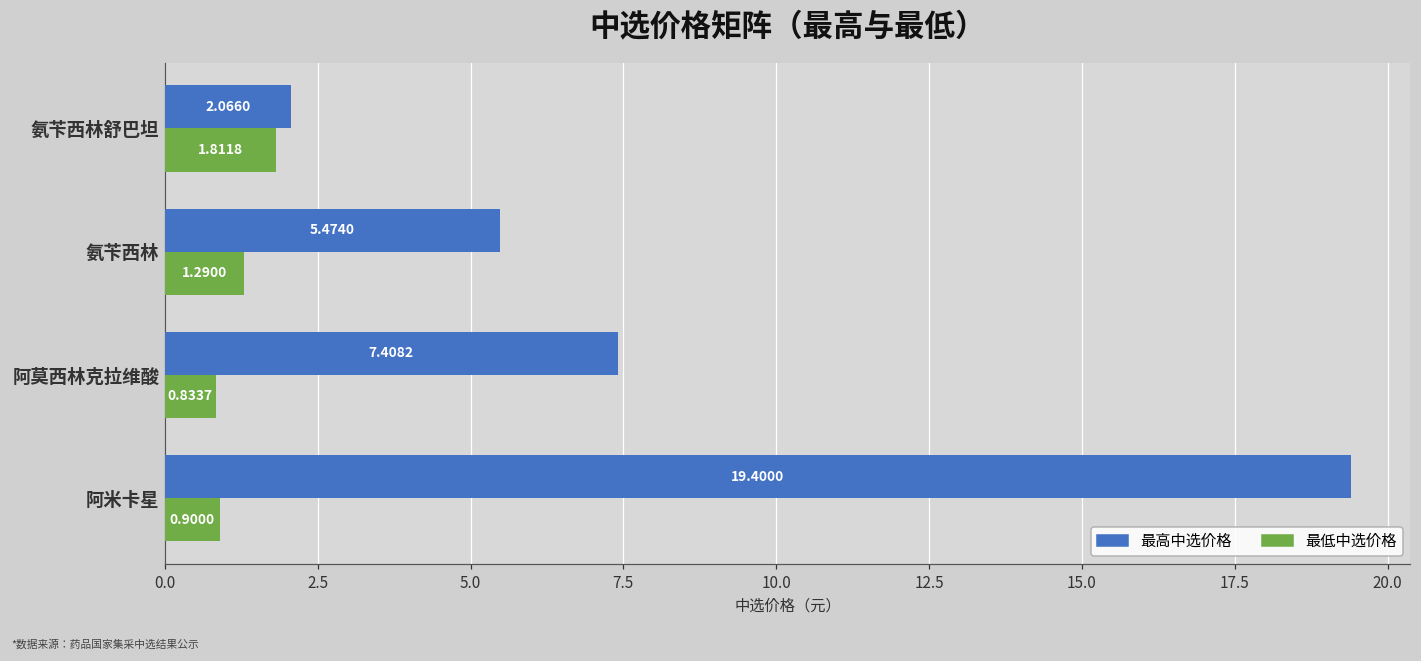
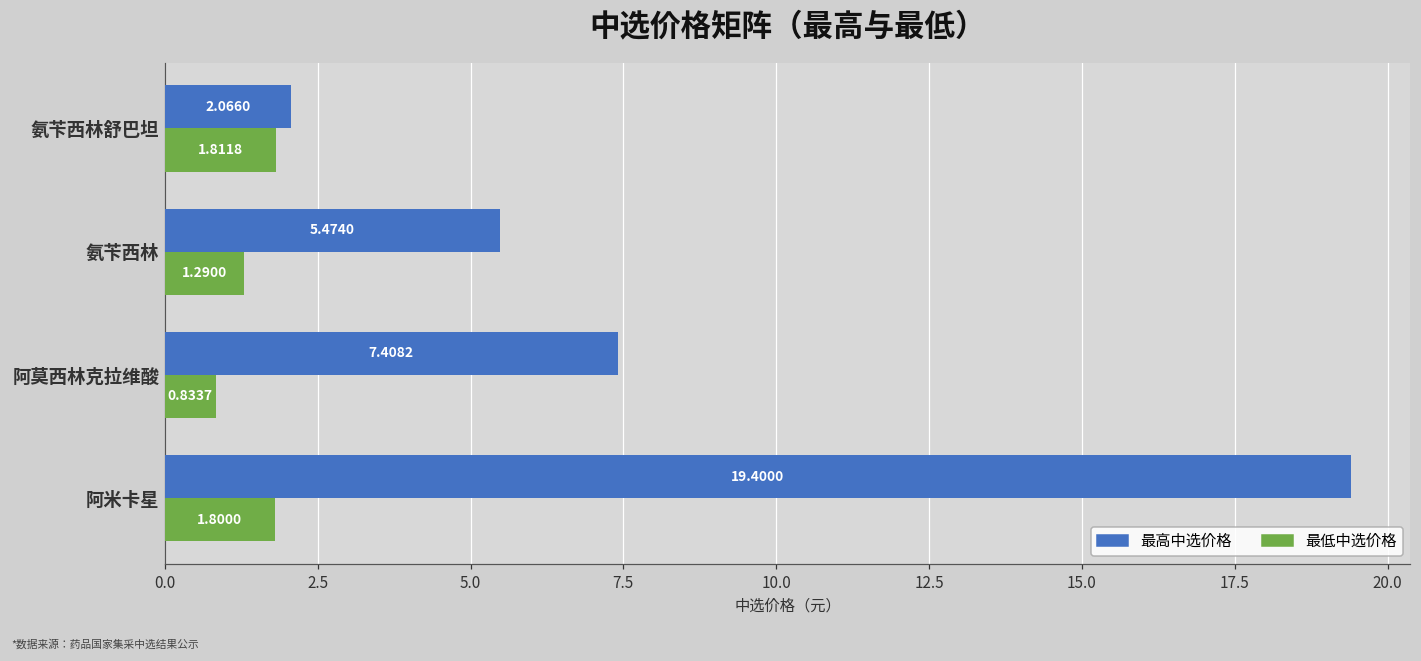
最低中选价格, 阿米卡星: 0.9000 -> 1.8000
